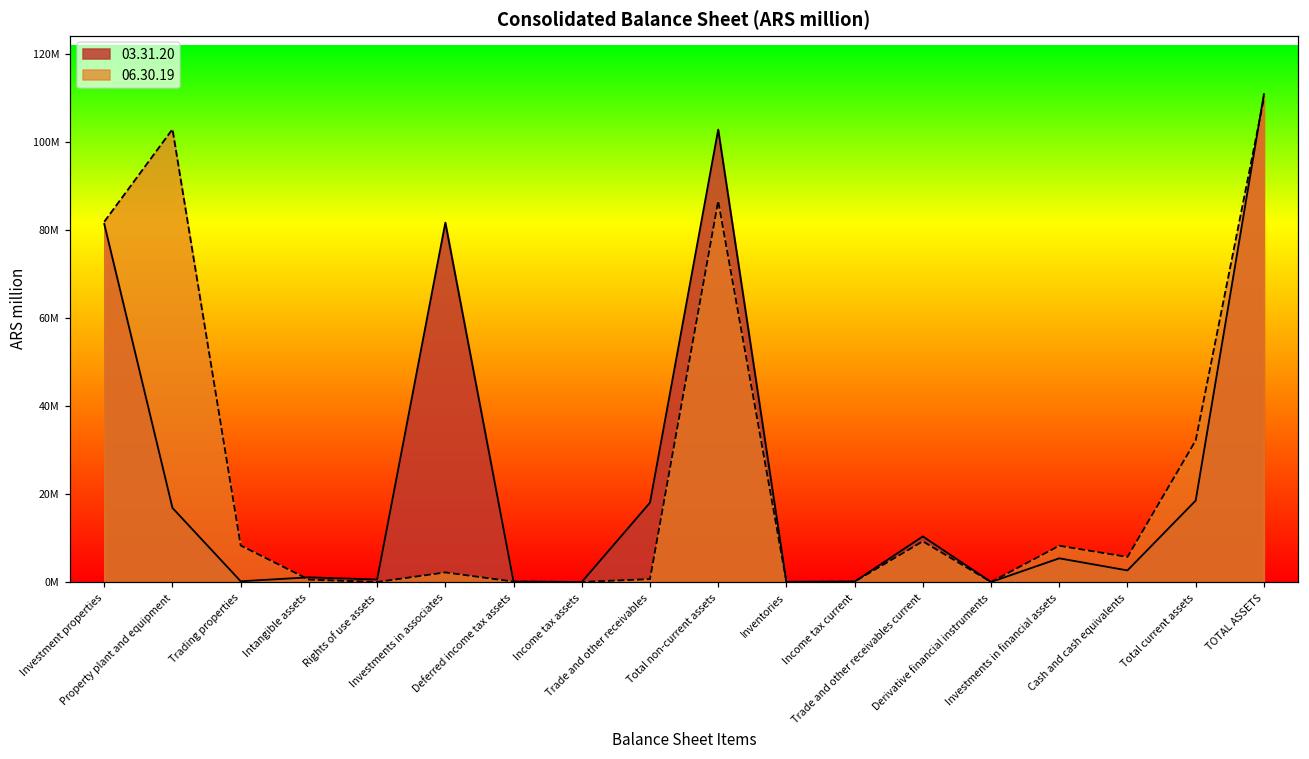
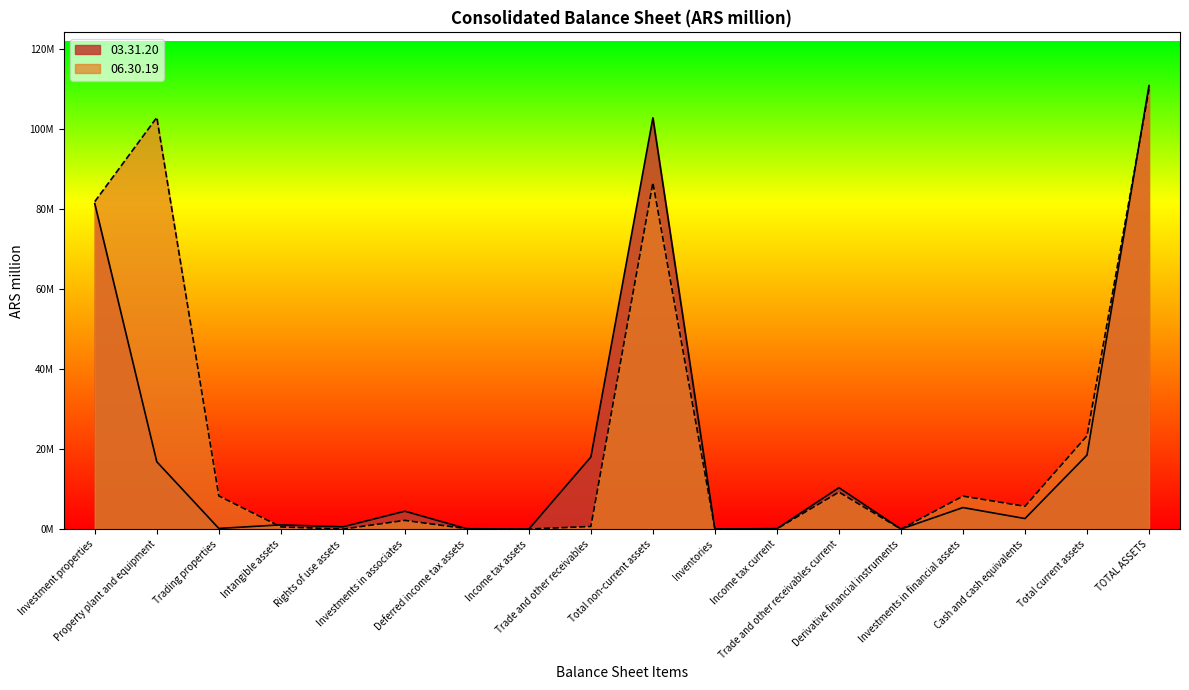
03.31.20, Investments in associates: 82000000 -> 4000000
06.30.19, Total current assets: 32000000 -> 23000000
